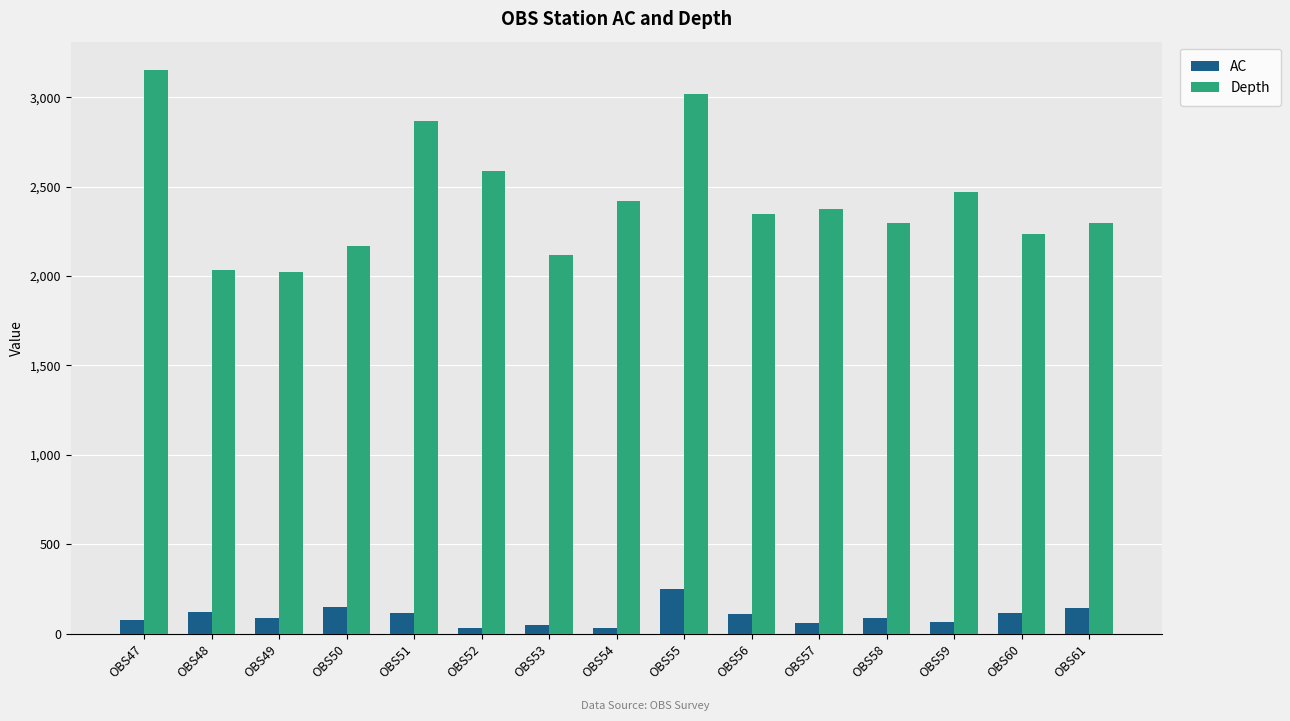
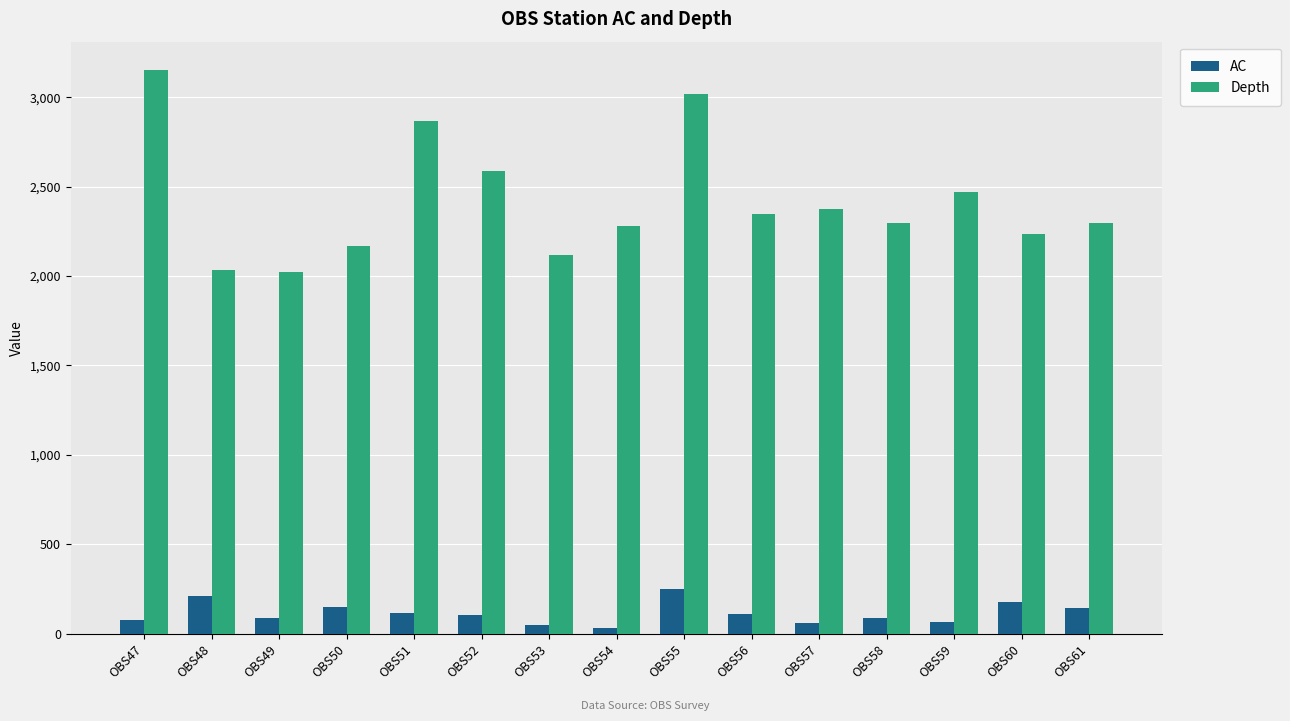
AC, OBS48: 120 -> 210
AC, OBS52: 30 -> 100
Depth, OBS54: 2,420 -> 2,280
AC, OBS60: 120 -> 180
